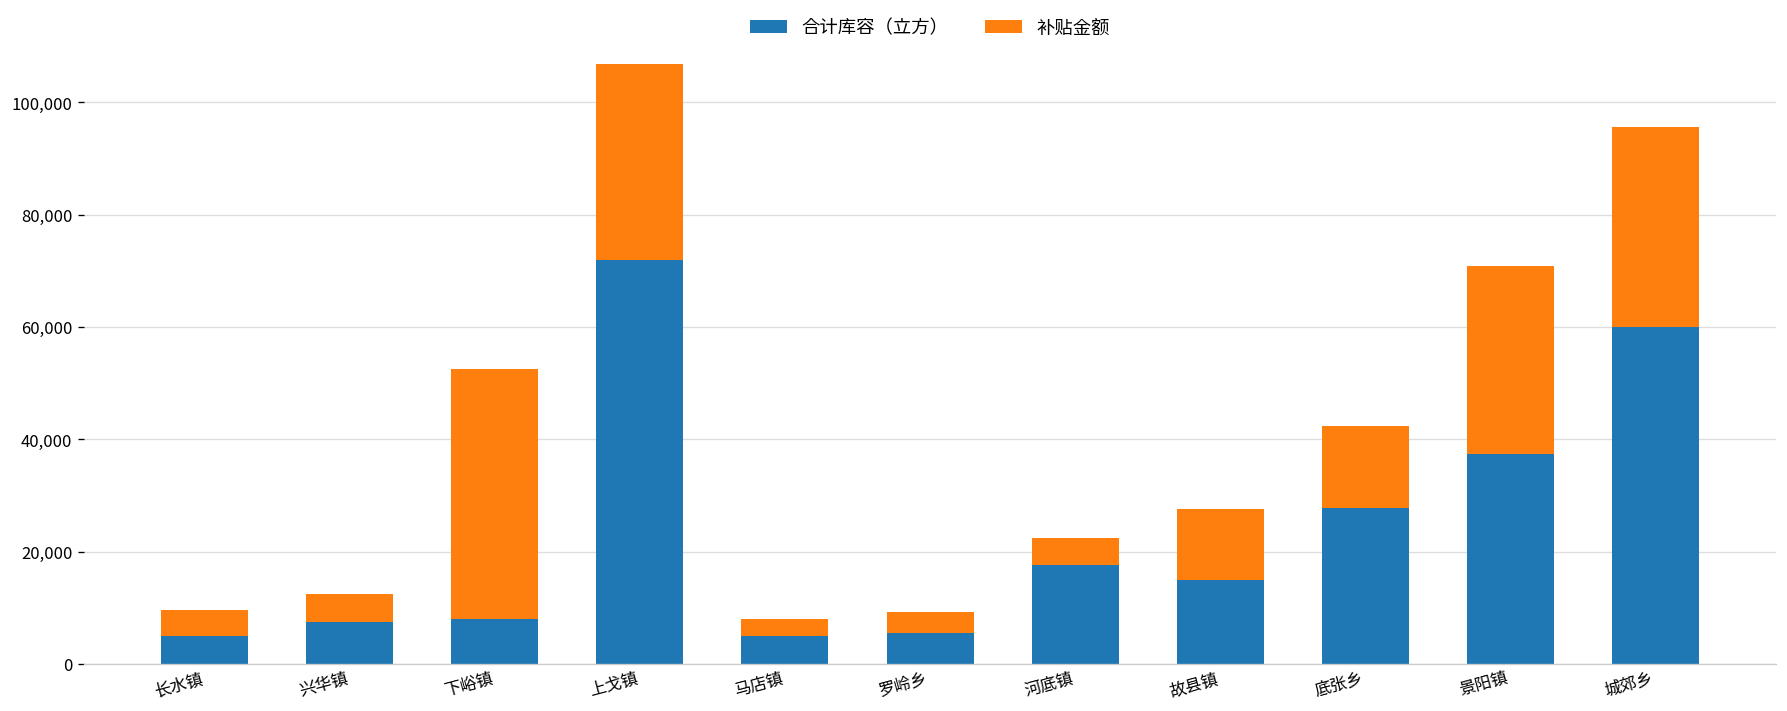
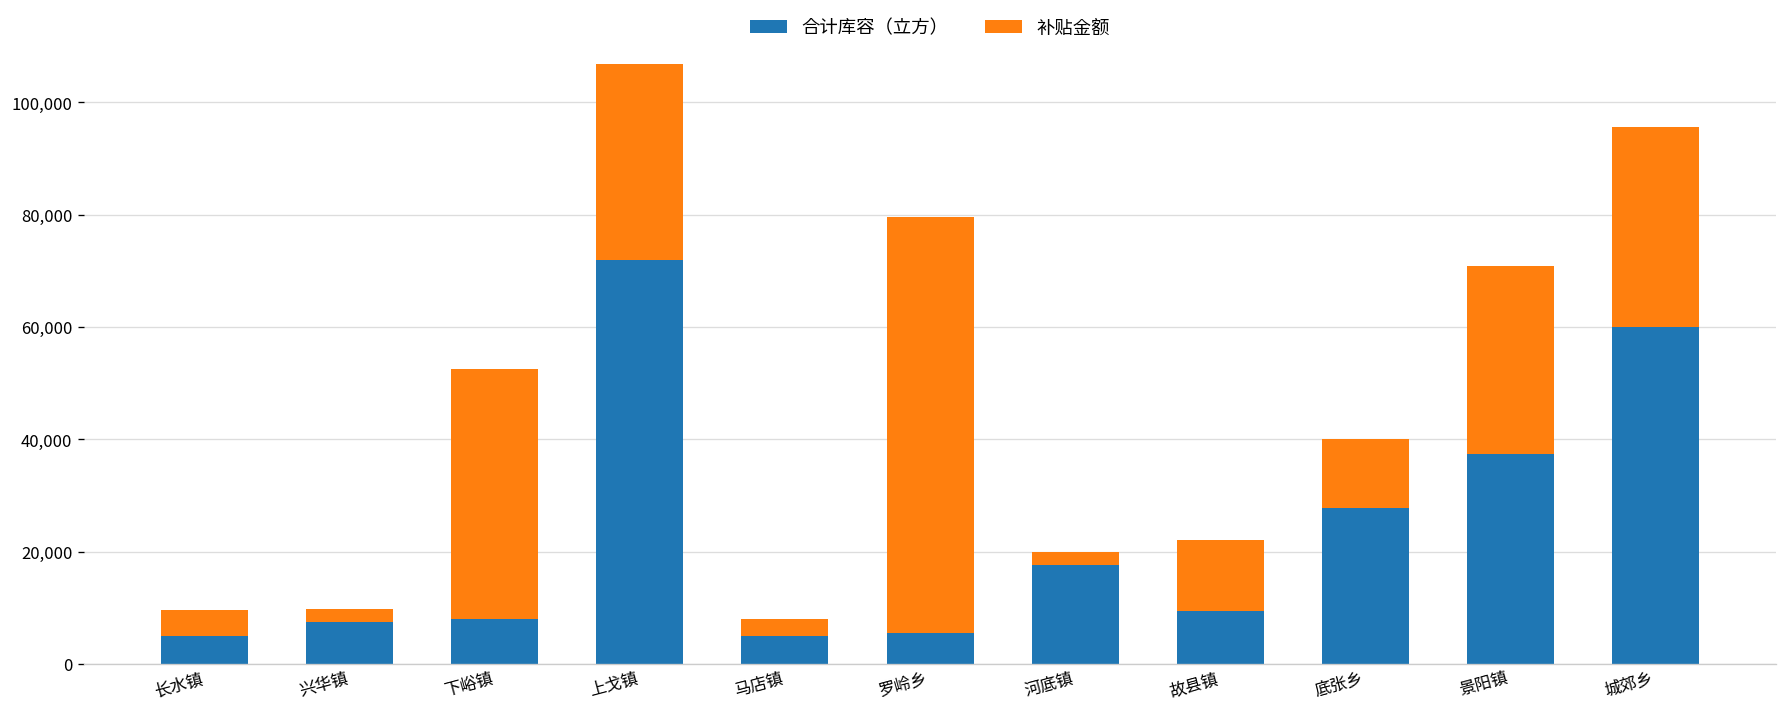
补贴金额, 兴华镇: 5,000 -> 2,000
补贴金额, 罗岭乡: 4,000 -> 74,000
补贴金额, 河底镇: 5,000 -> 2,000
合计库容（立方）, 故县镇: 15,000 -> 10,000
补贴金额, 底张乡: 15,000 -> 12,000
